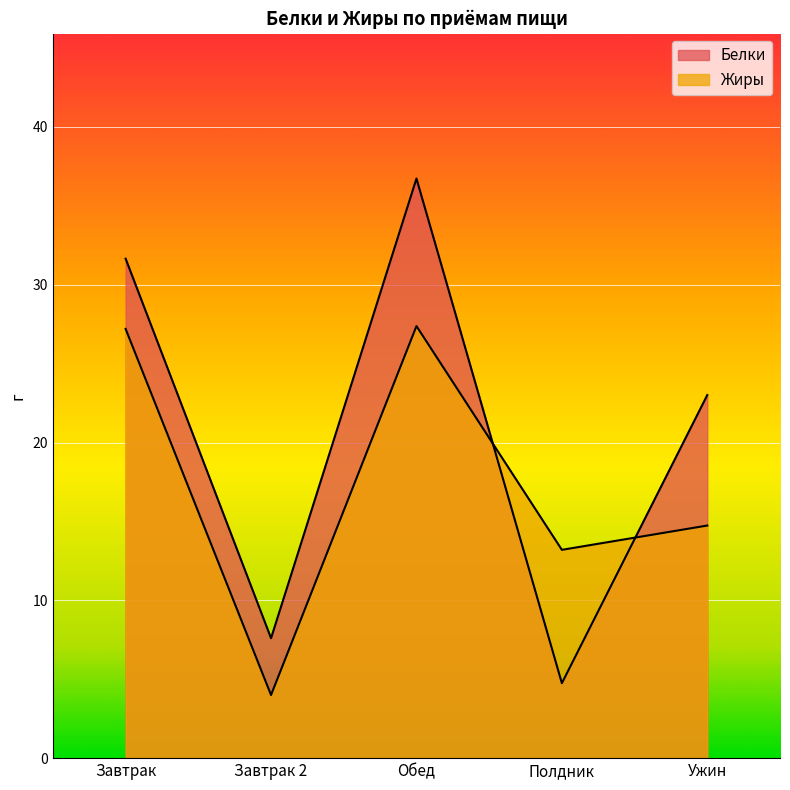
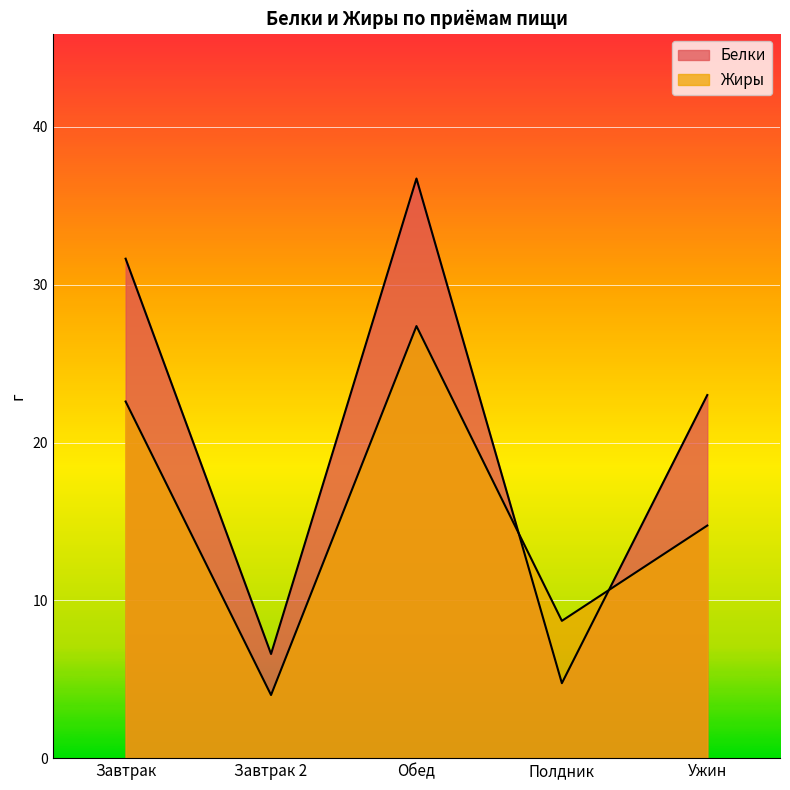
Жиры, Завтрак: 27.2 -> 22.6
Белки, Завтрак 2: 7.6 -> 6.6
Жиры, Полдник: 13.2 -> 8.7
